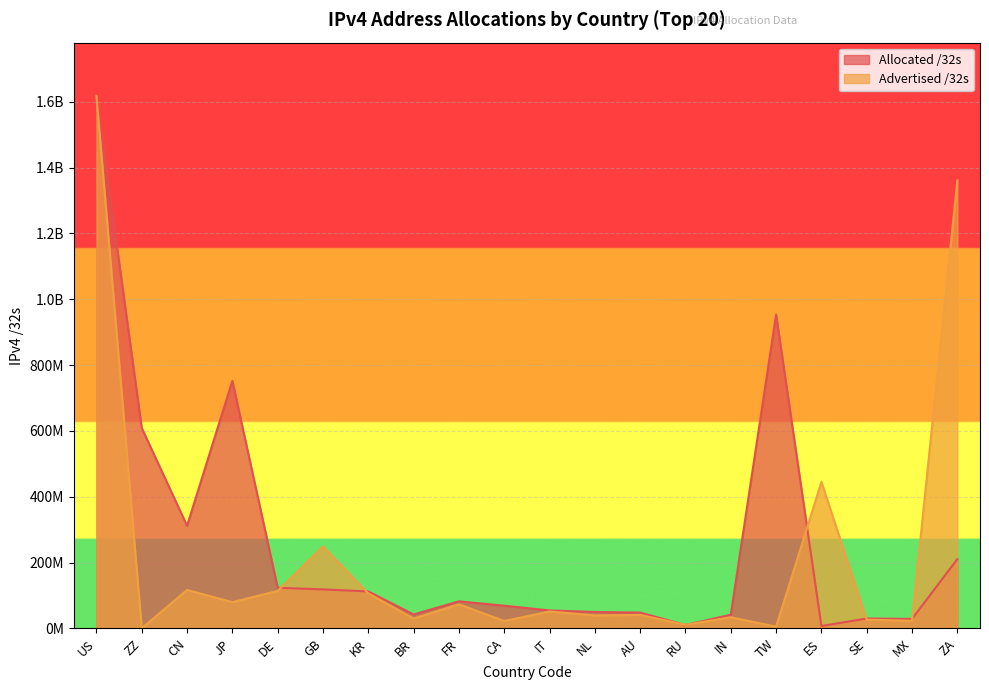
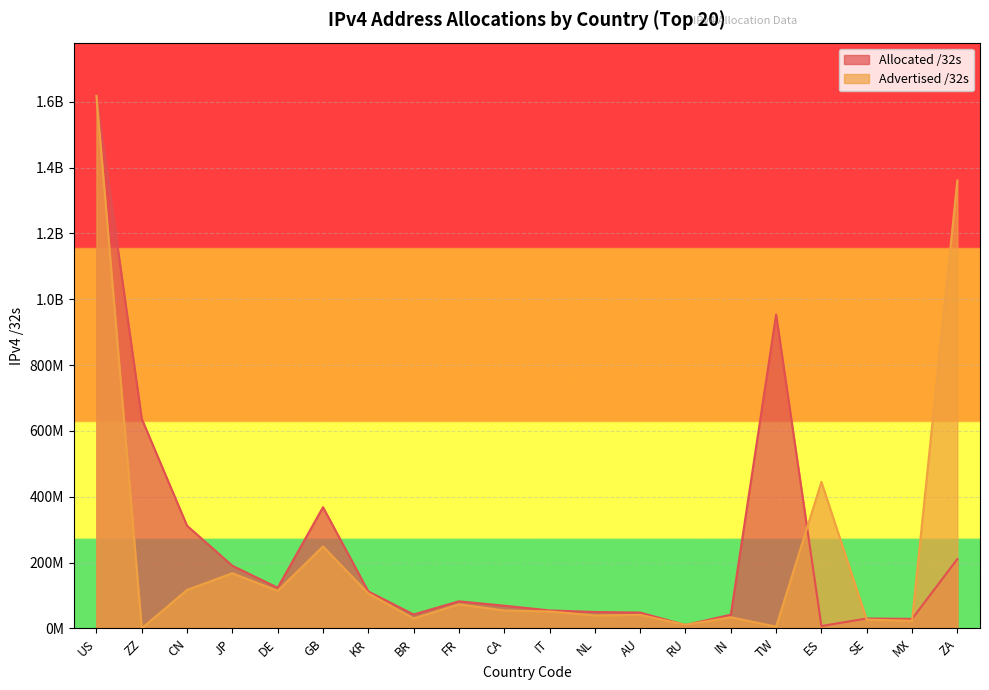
Allocated /32s, ZZ: 610000000 -> 640000000
Allocated /32s, JP: 750000000 -> 190000000
Advertised /32s, JP: 80000000 -> 170000000
Allocated /32s, GB: 120000000 -> 370000000
Advertised /32s, CA: 20000000 -> 50000000
